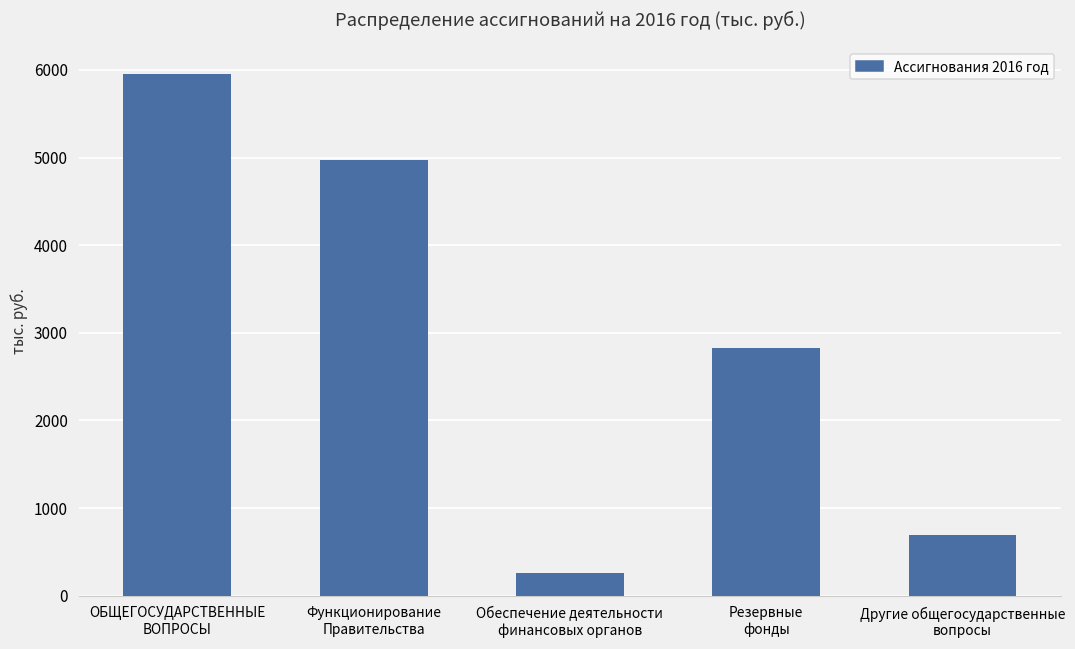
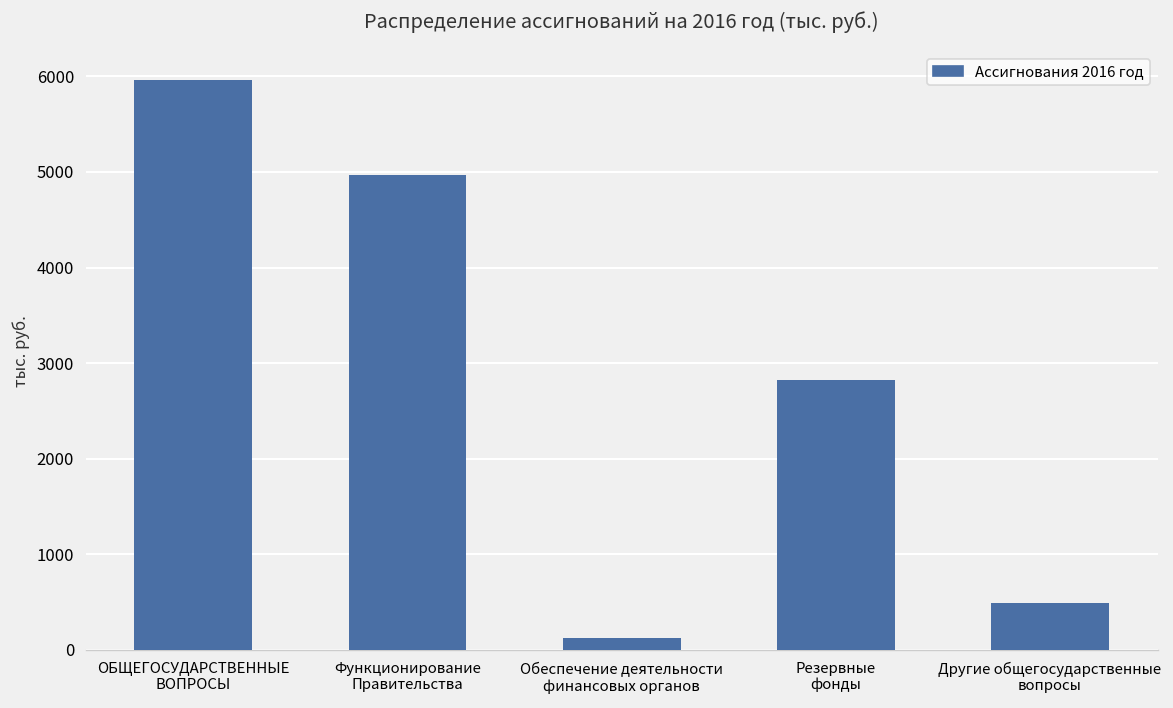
Обеспечение деятельности финансовых органов: 300 -> 100
Другие общегосударственные вопросы: 700 -> 500
